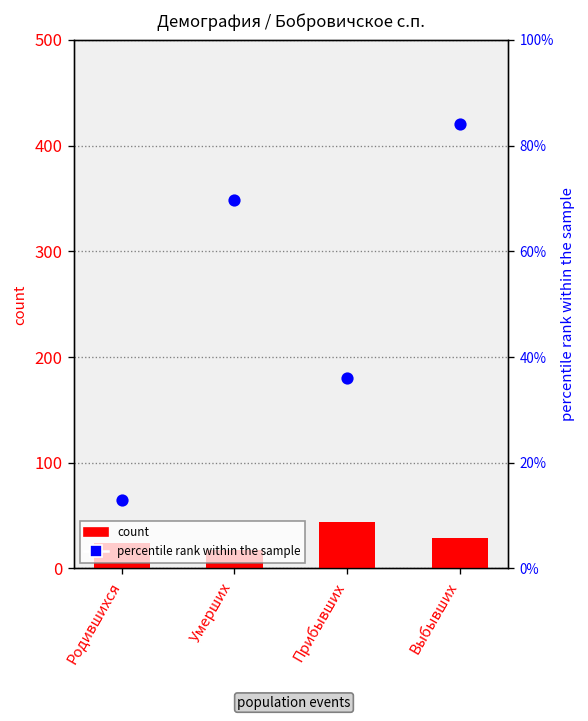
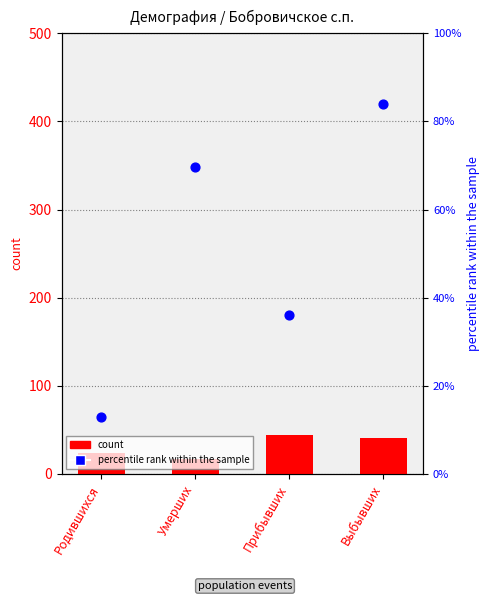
count, Выбывших: 30 -> 40
